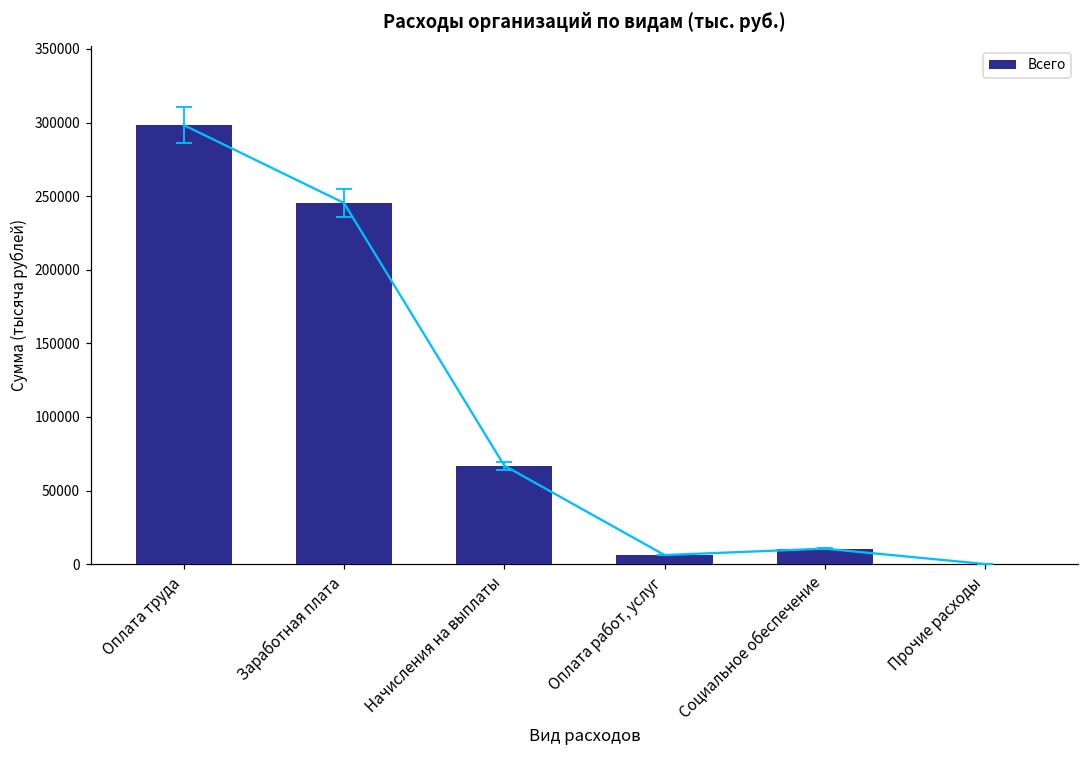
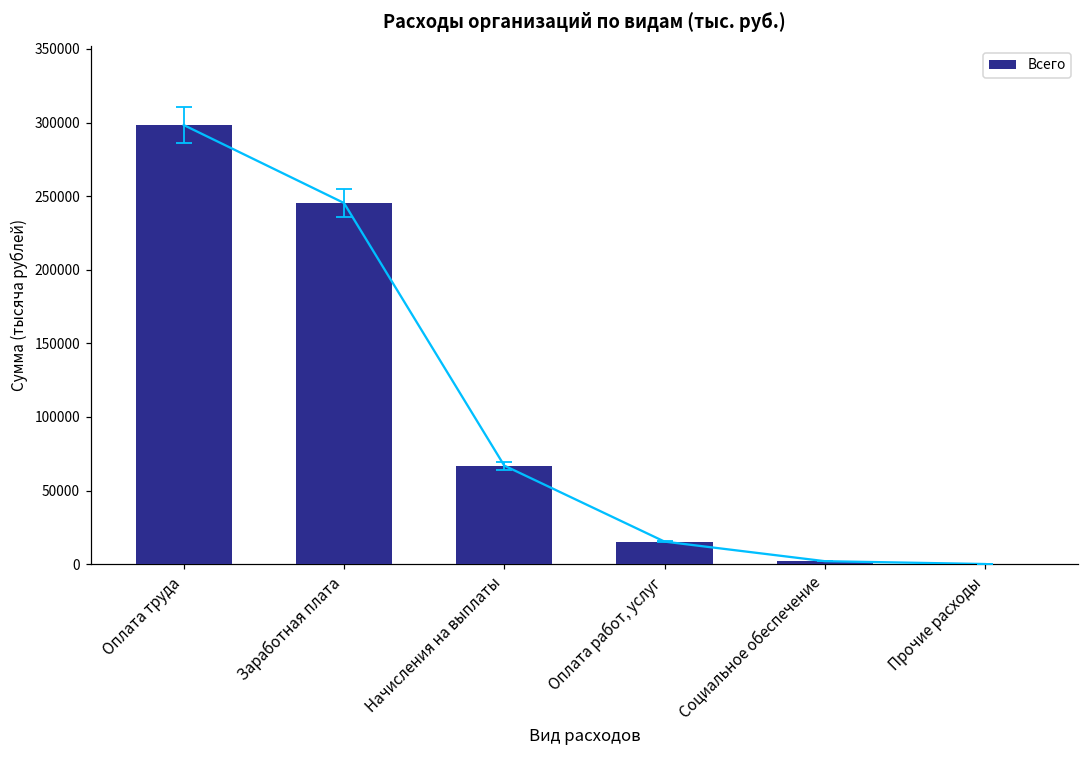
Всего, Оплата работ, услуг: 6000 -> 15000
Всего, Социальное обеспечение: 11000 -> 2000
